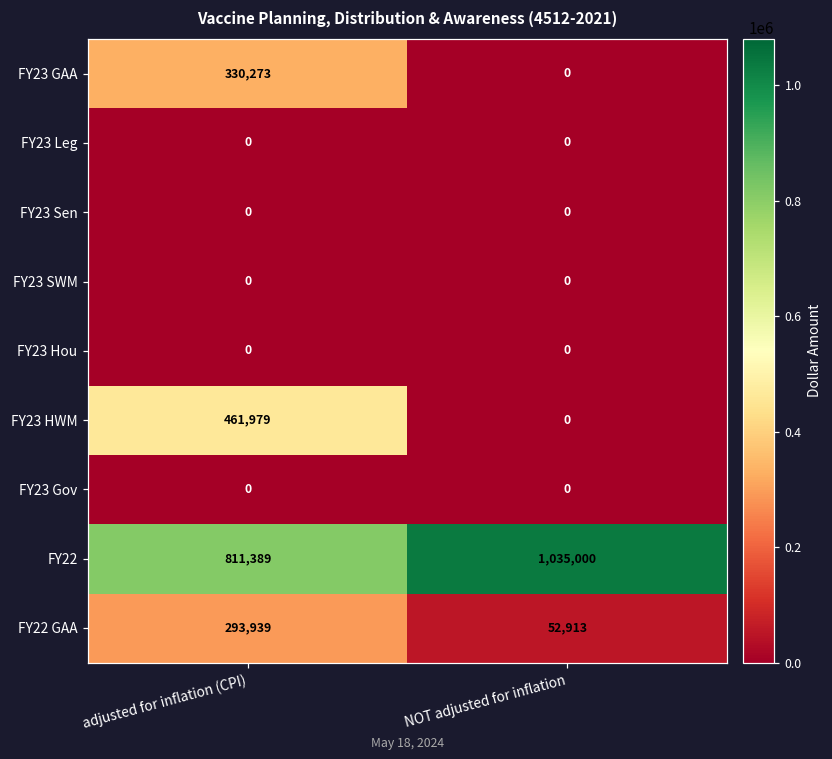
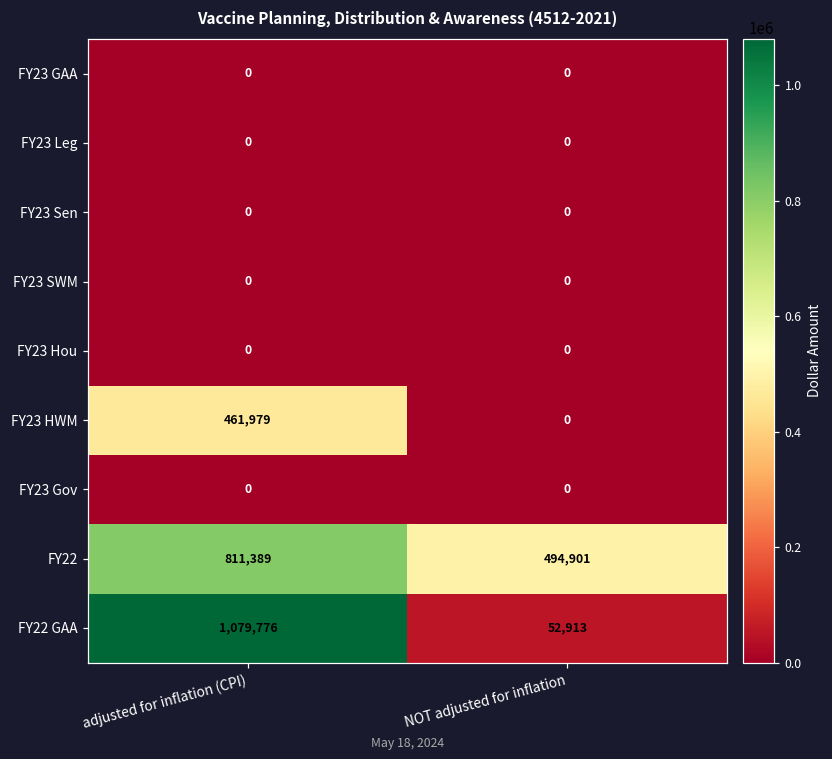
FY23 GAA, adjusted for inflation (CPI): 330,273 -> 0
FY22, NOT adjusted for inflation: 1,035,000 -> 494,901
FY22 GAA, adjusted for inflation (CPI): 293,939 -> 1,079,776
